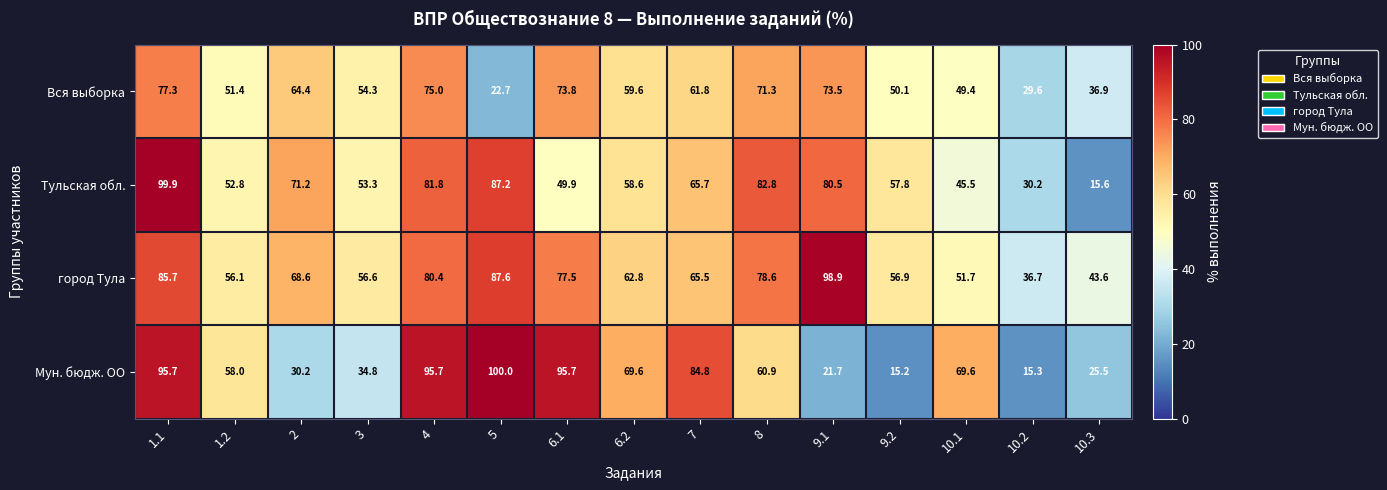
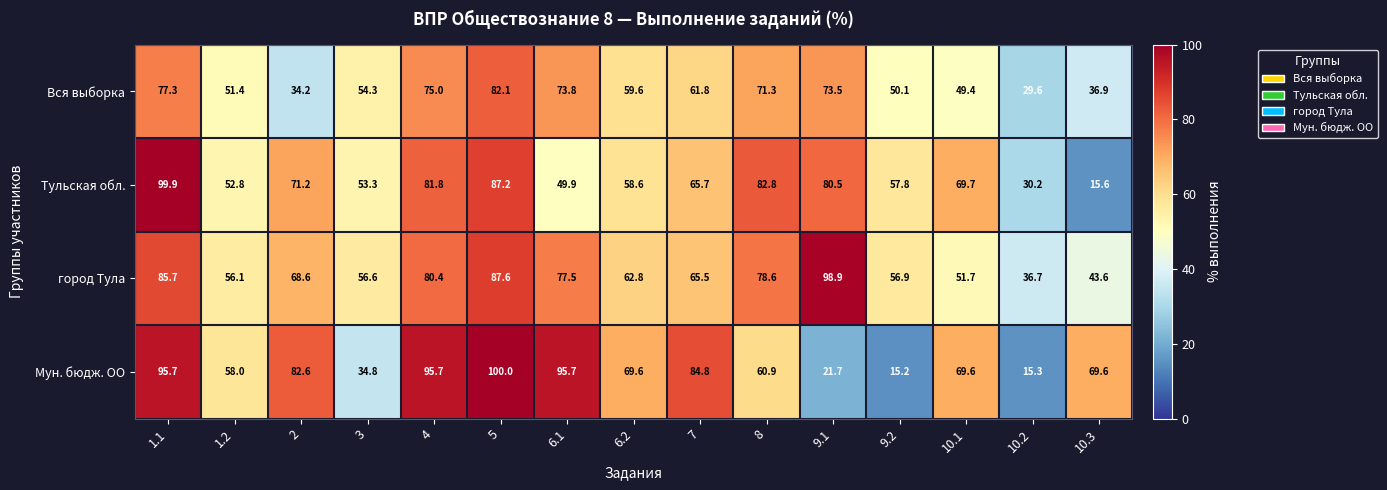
Вся выборка, 2: 64.4 -> 34.2
Вся выборка, 5: 22.7 -> 82.1
Тульская обл., 10.1: 45.5 -> 69.7
Мун. бюдж. ОО, 2: 30.2 -> 82.6
Мун. бюдж. ОО, 10.3: 25.5 -> 69.6
